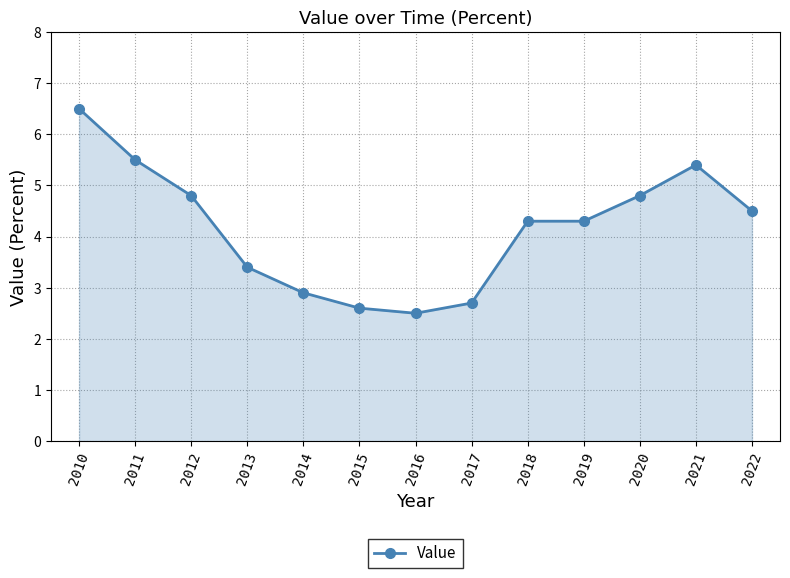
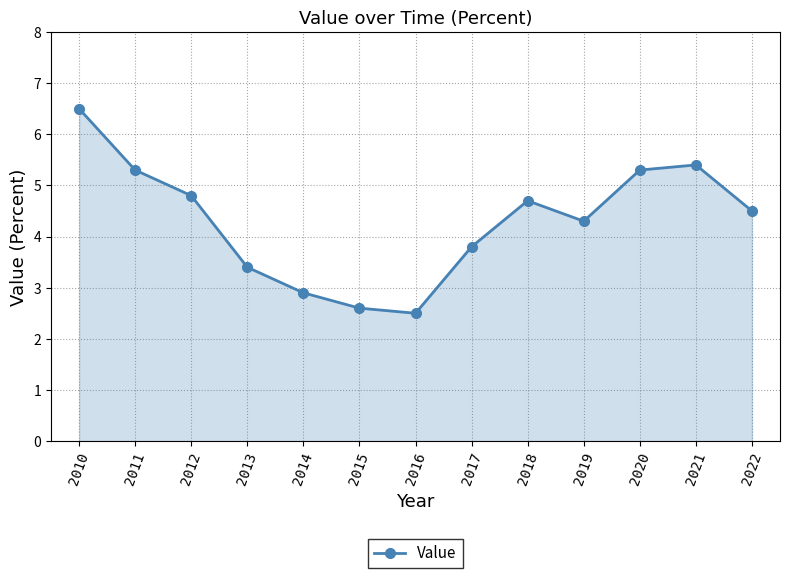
2011: 5.5 -> 5.3
2017: 2.7 -> 3.8
2018: 4.3 -> 4.7
2020: 4.8 -> 5.3
